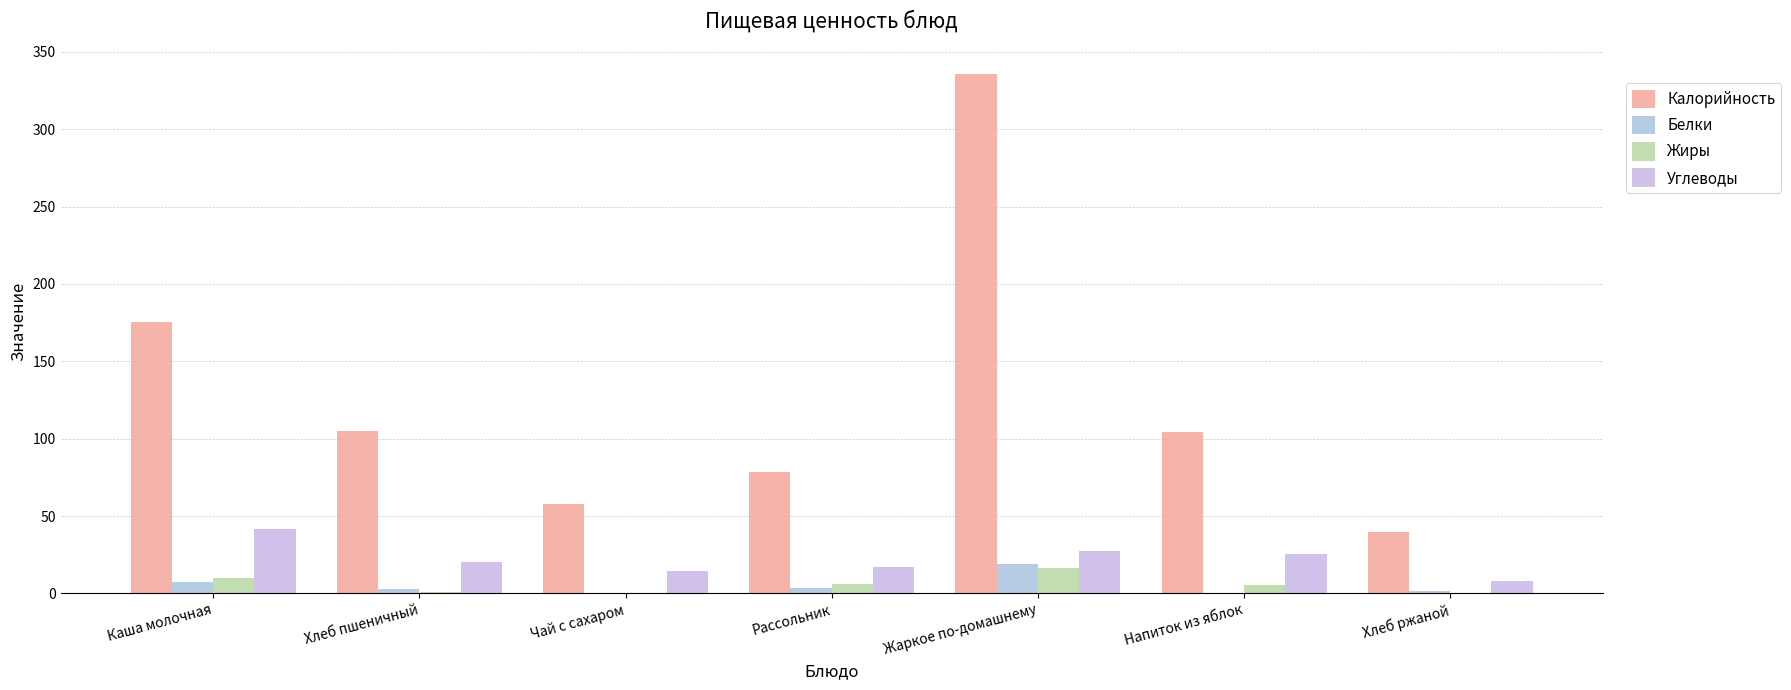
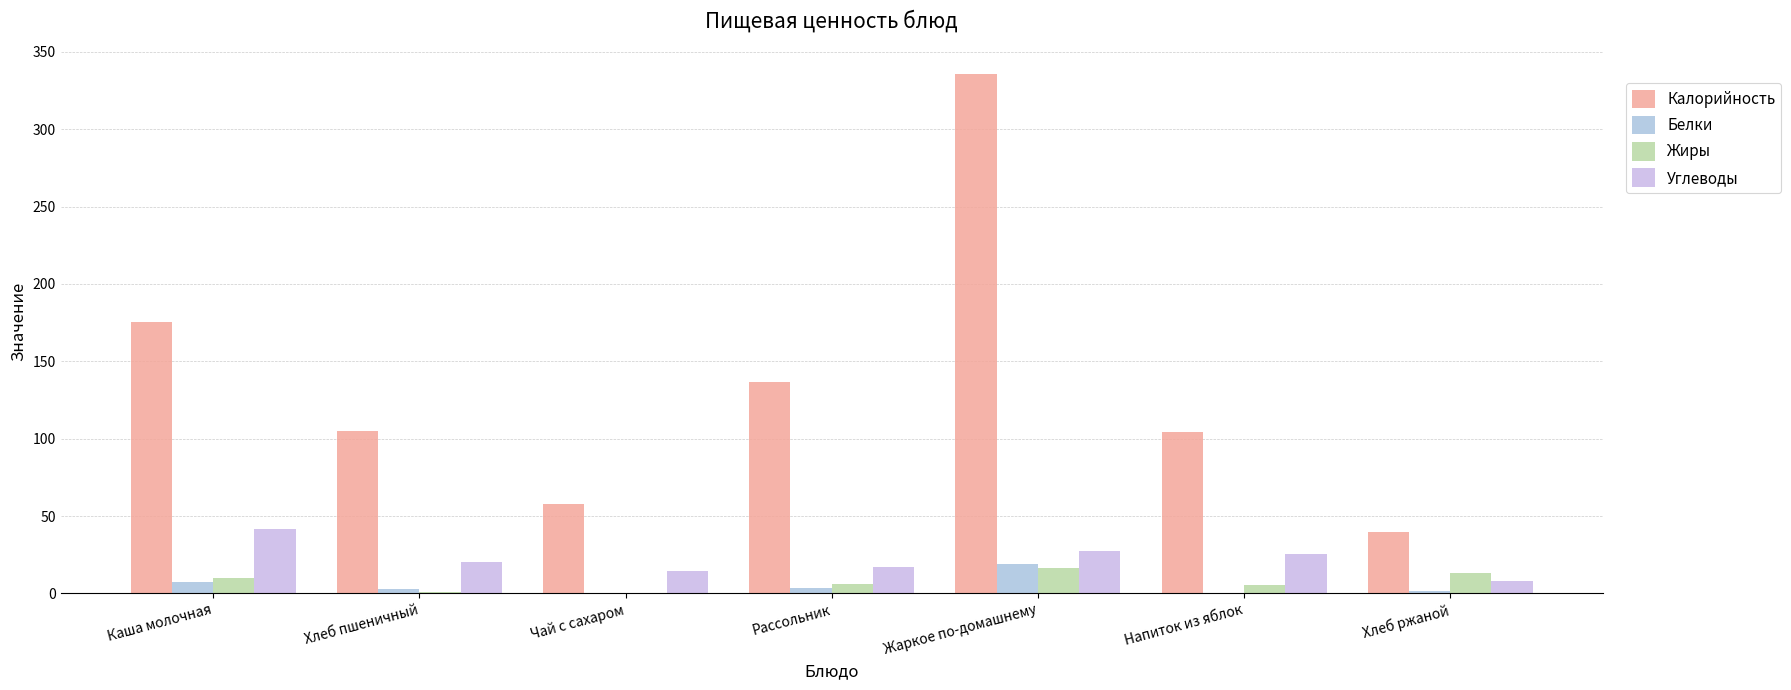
Калорийность, Рассольник: 78 -> 137
Жиры, Хлеб ржаной: 0 -> 14
